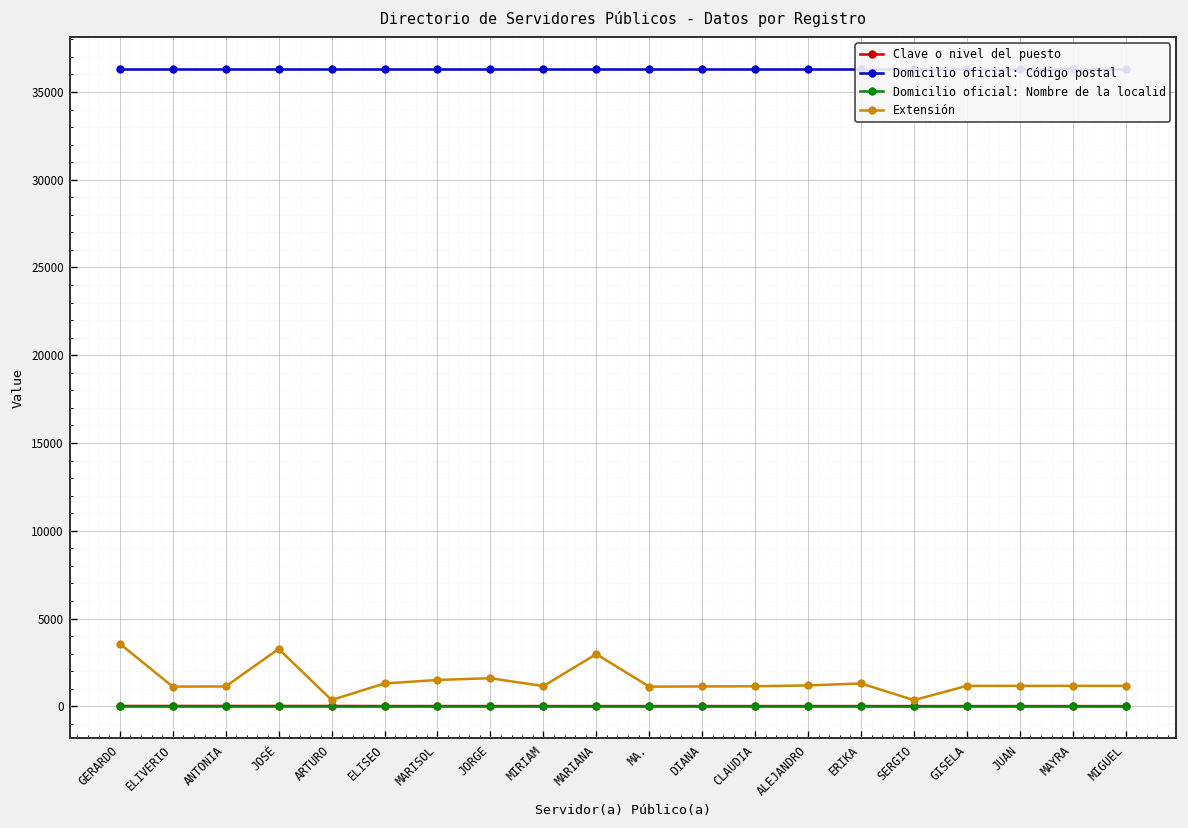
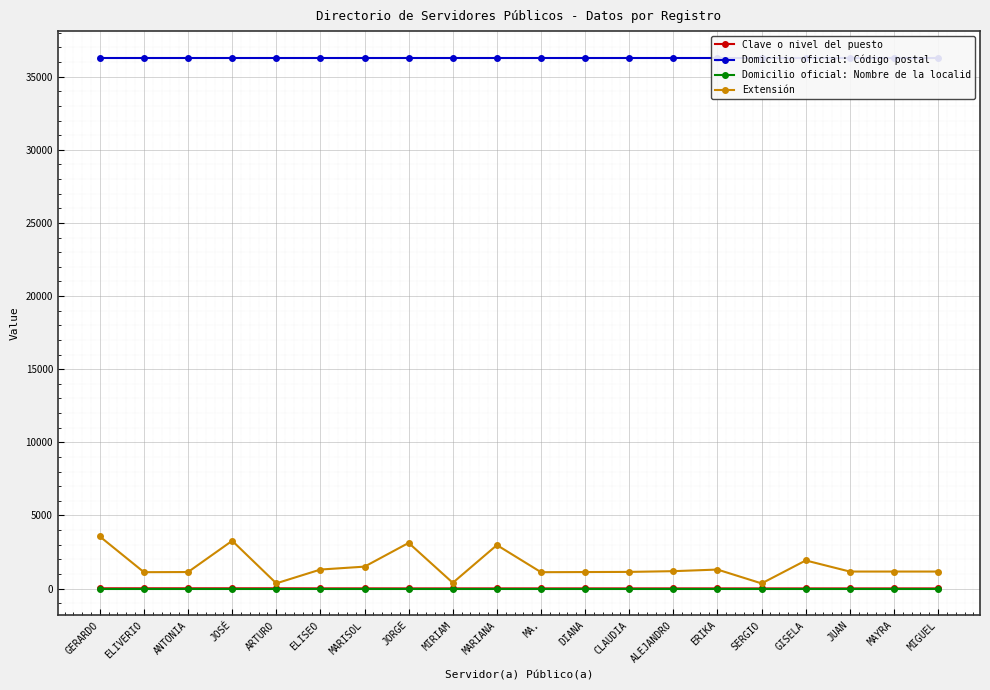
Extensión, JORGE: 1600 -> 3100
Extensión, MIRIAM: 1200 -> 400
Extensión, GISELA: 1200 -> 1900
